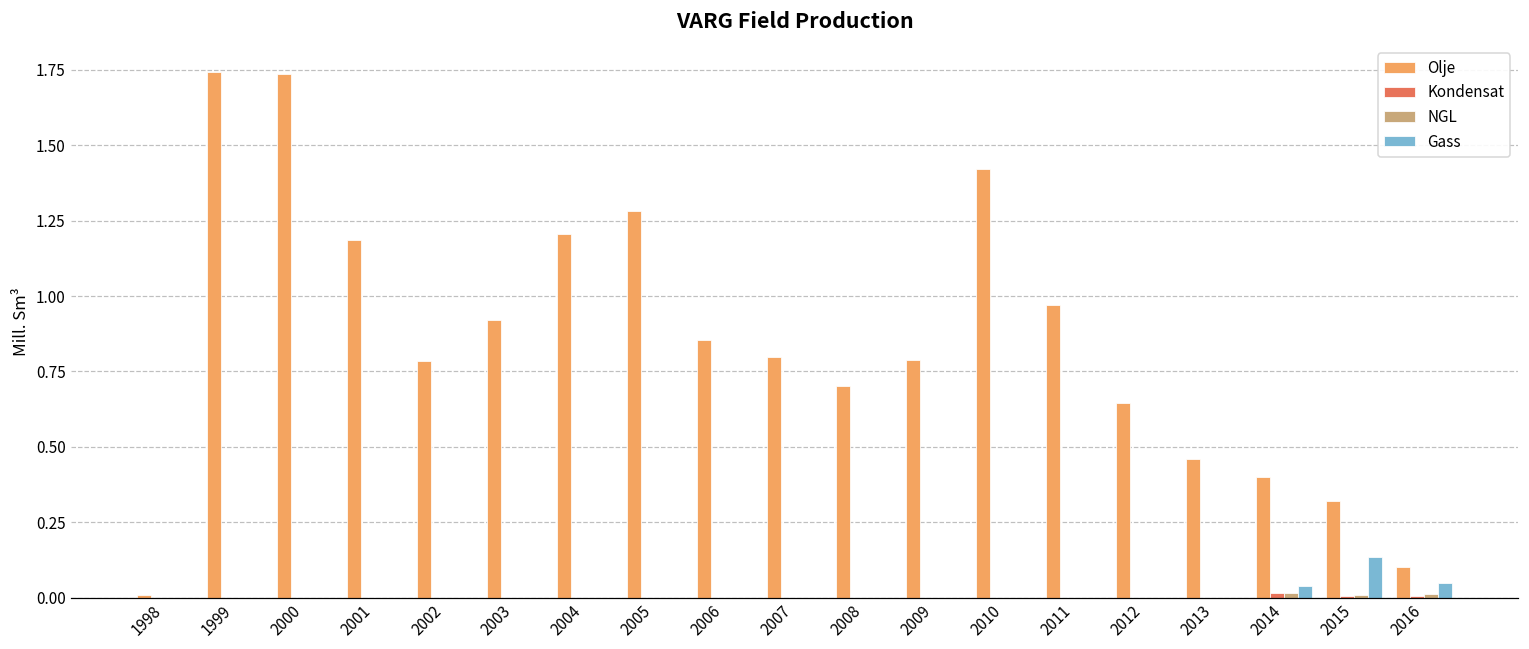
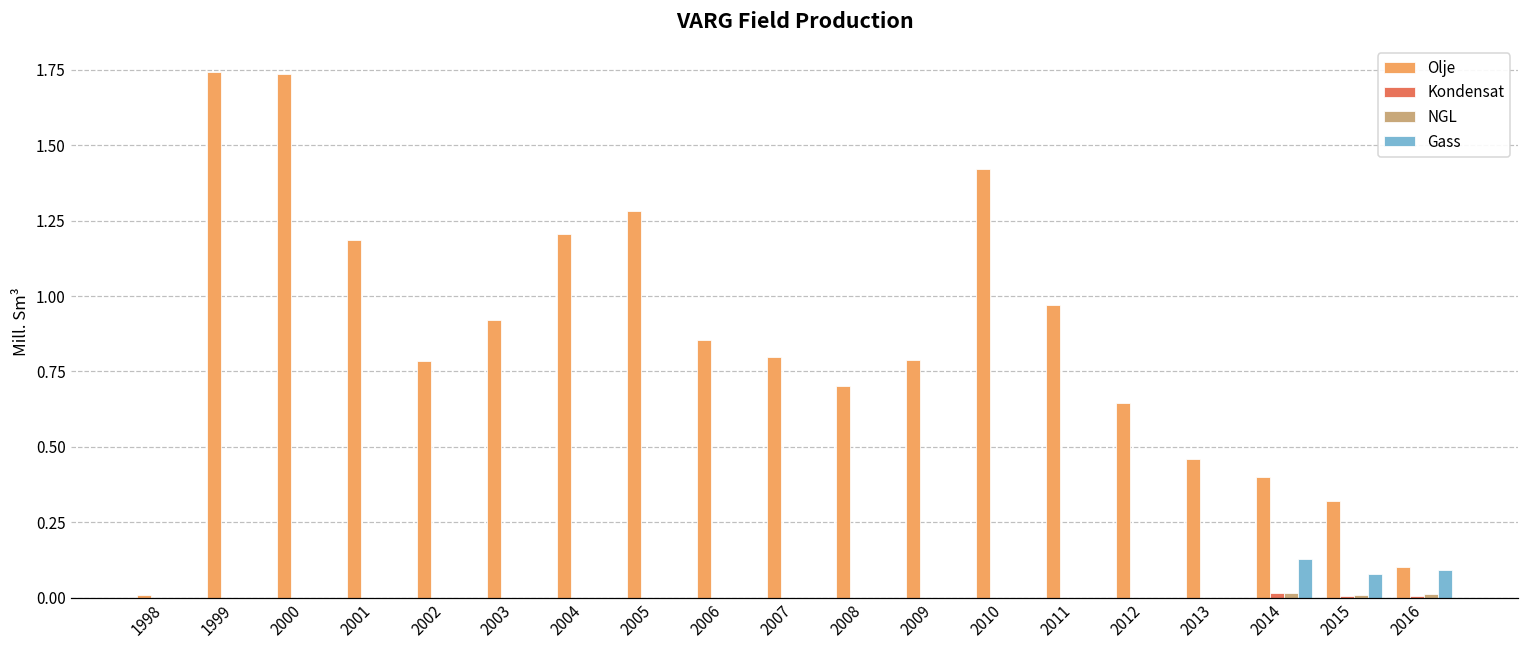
Gass, 2014: 0.04 -> 0.13
Gass, 2015: 0.14 -> 0.08
Gass, 2016: 0.05 -> 0.09
